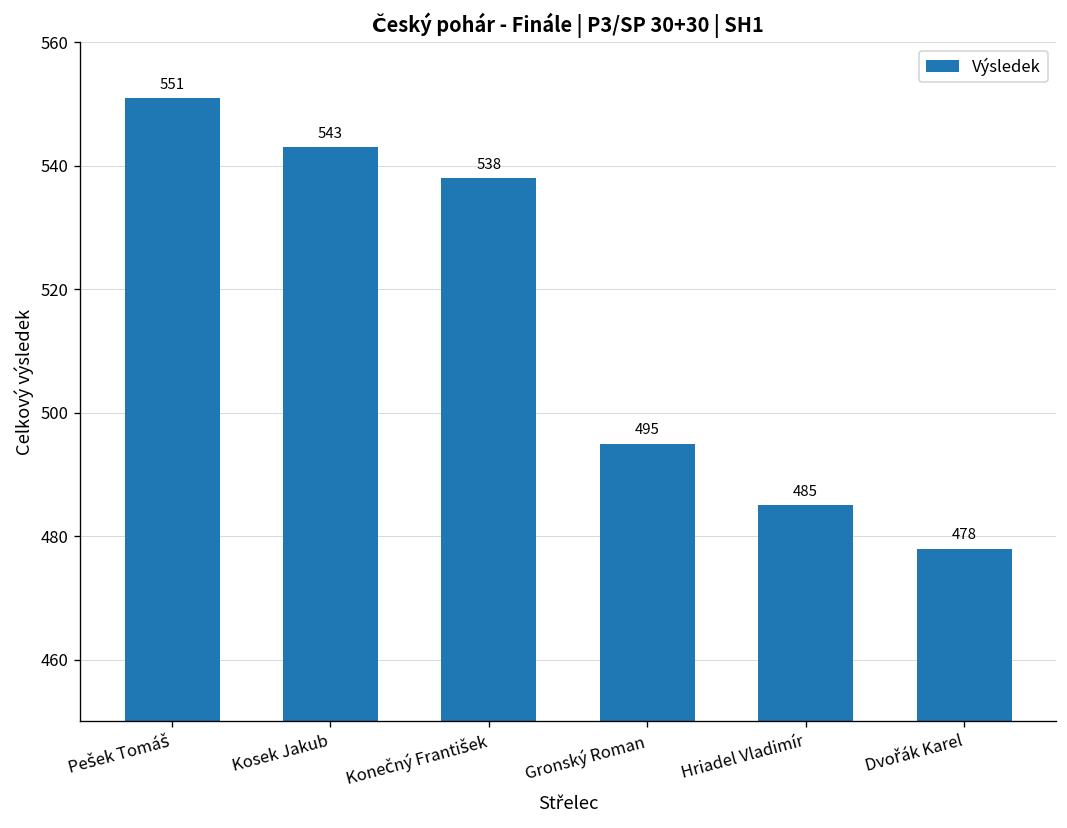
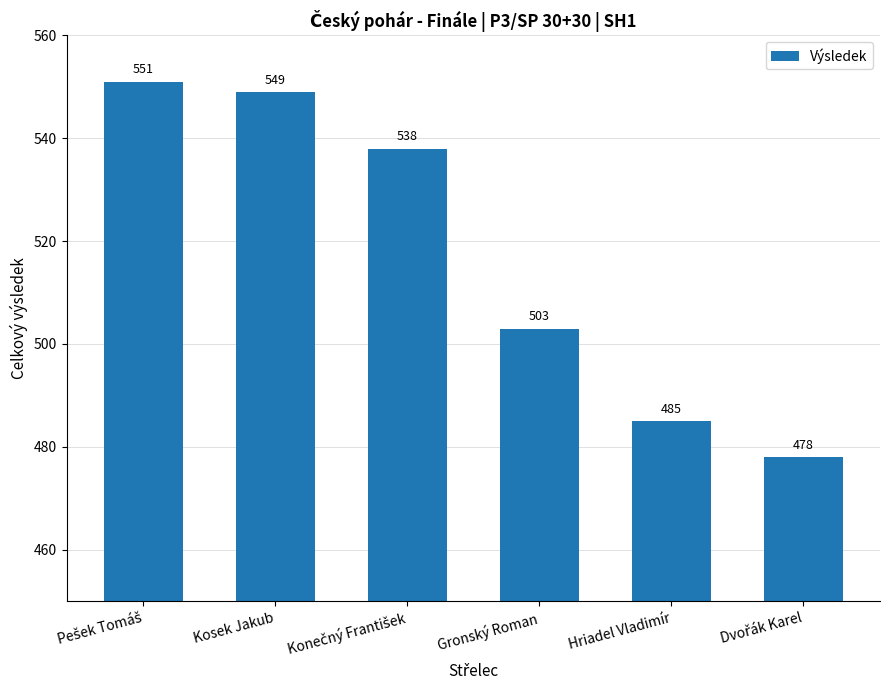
Kosek Jakub: 543 -> 549
Gronský Roman: 495 -> 503
